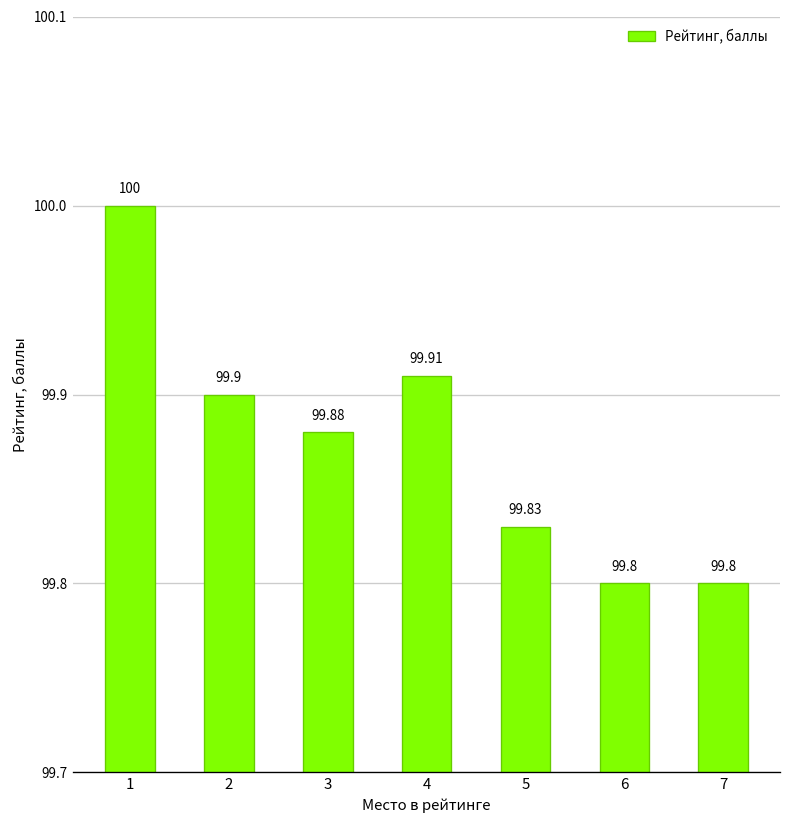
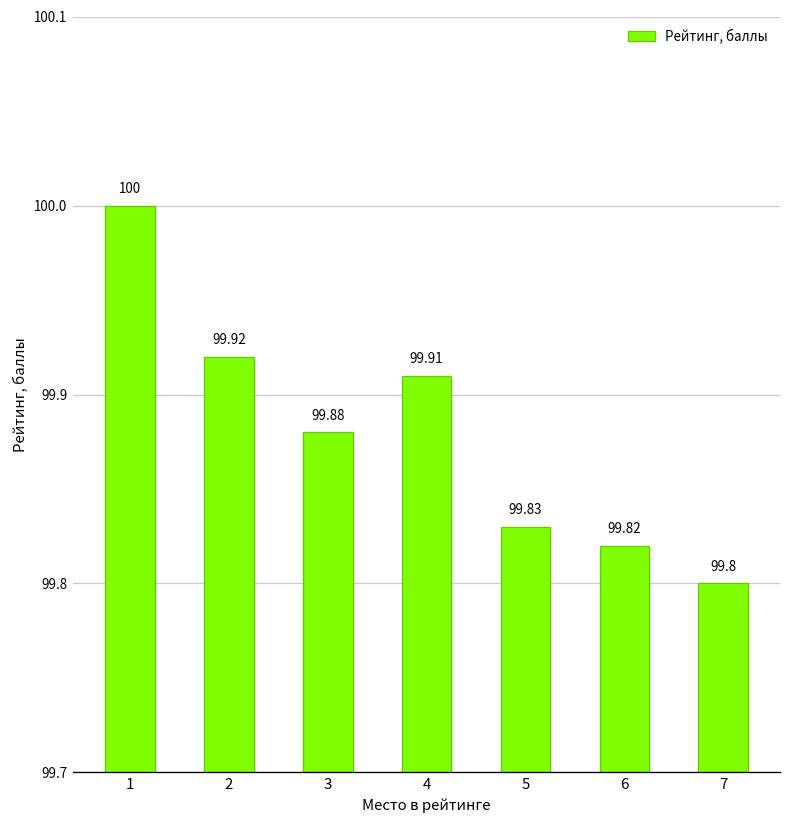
2: 99.9 -> 99.92
6: 99.8 -> 99.82
